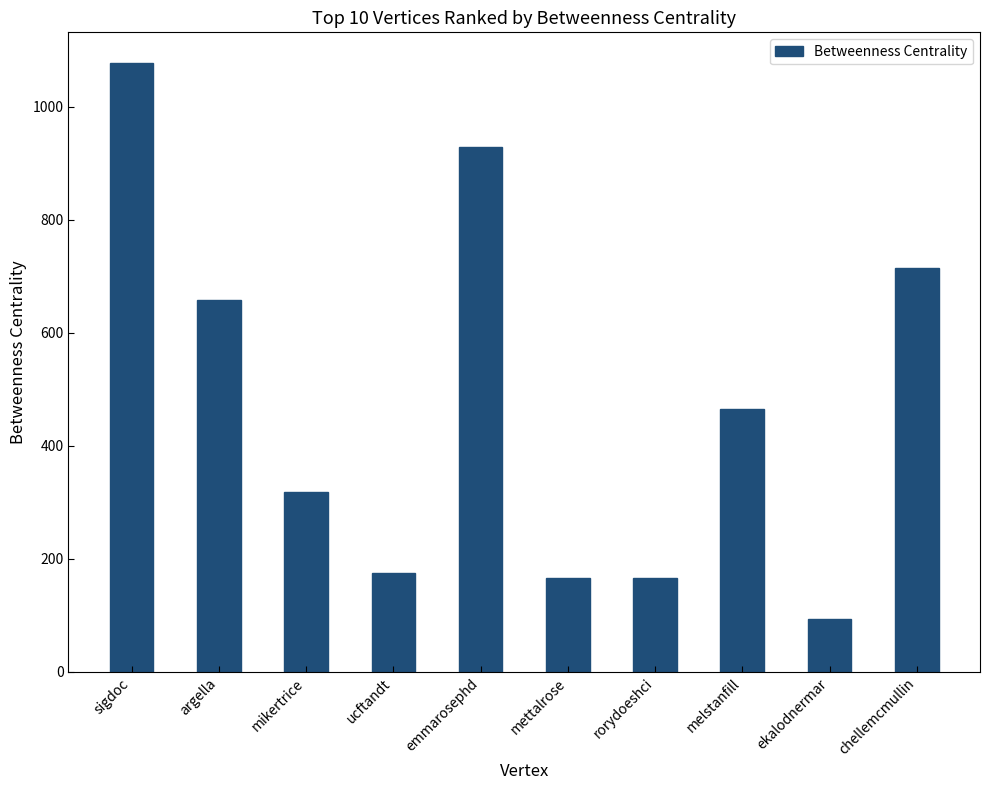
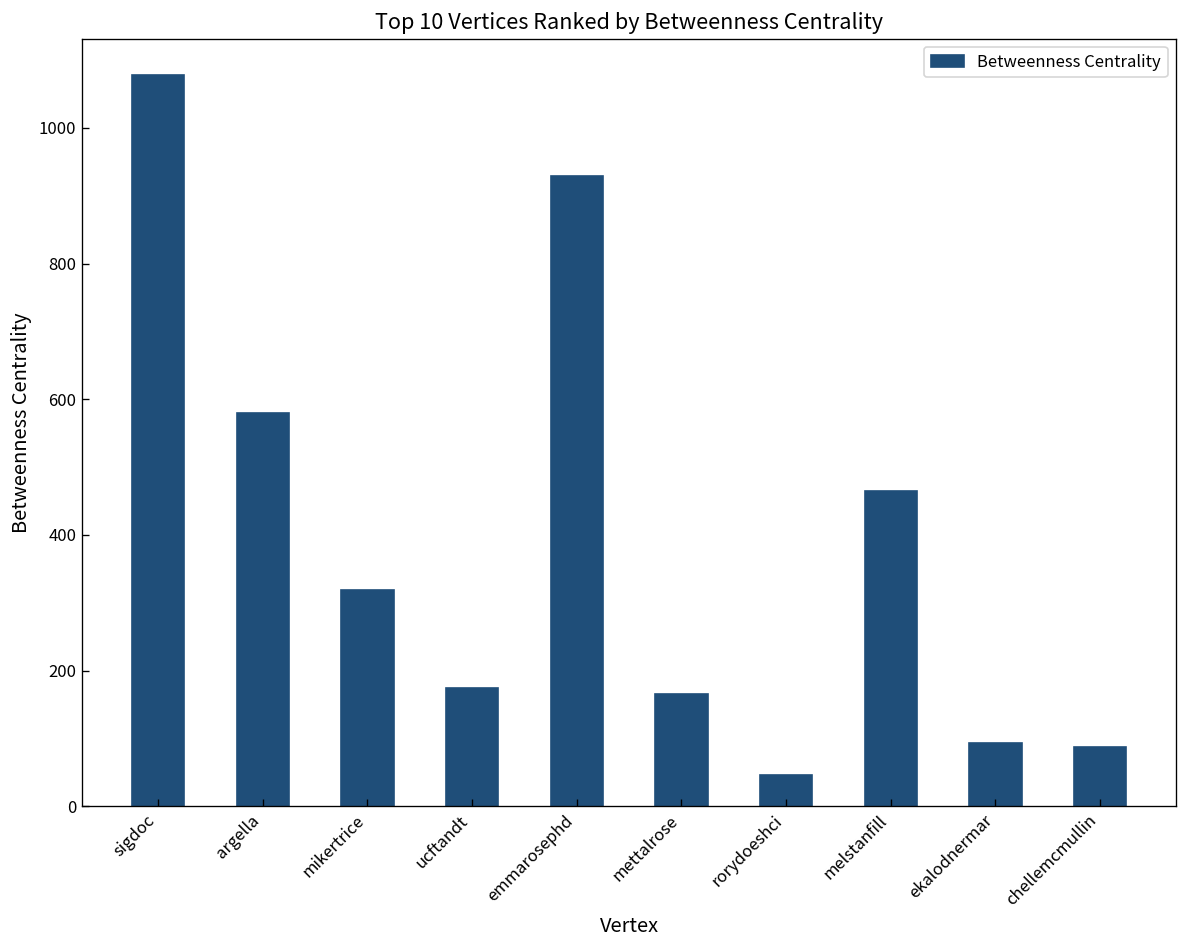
argella: 660 -> 580
rorydoeshci: 170 -> 50
chellemcmullin: 710 -> 90
